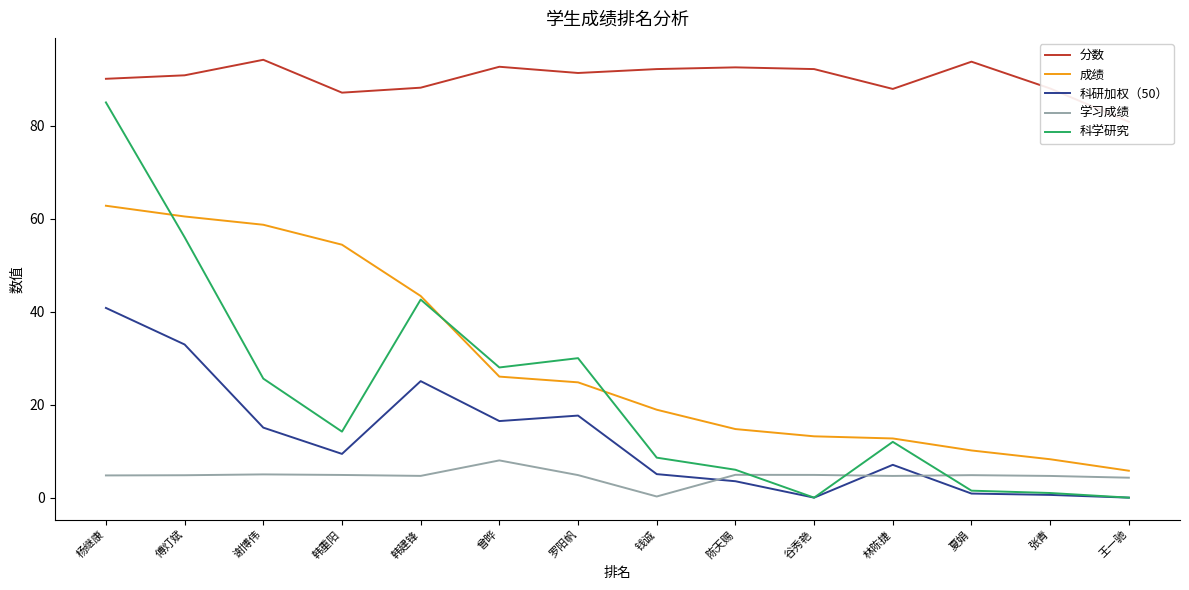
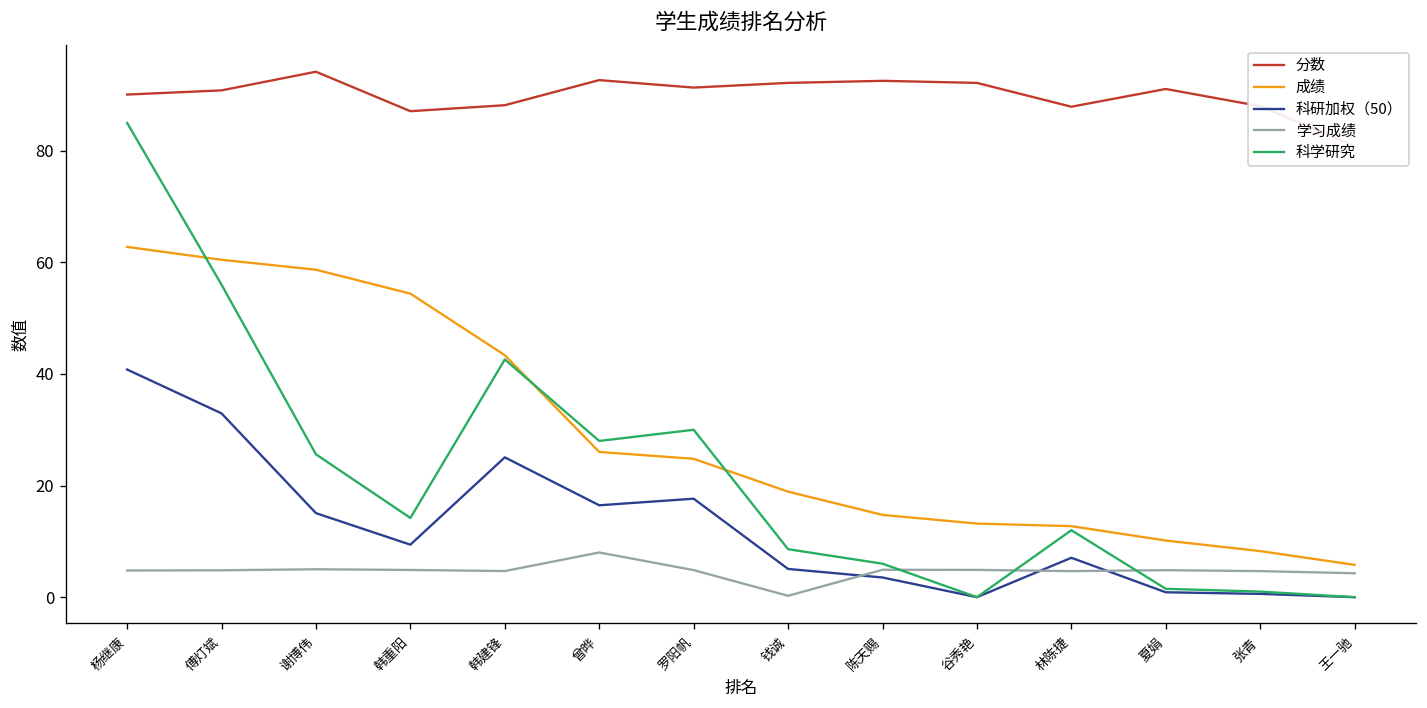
分数, 夏娟: 94 -> 91
